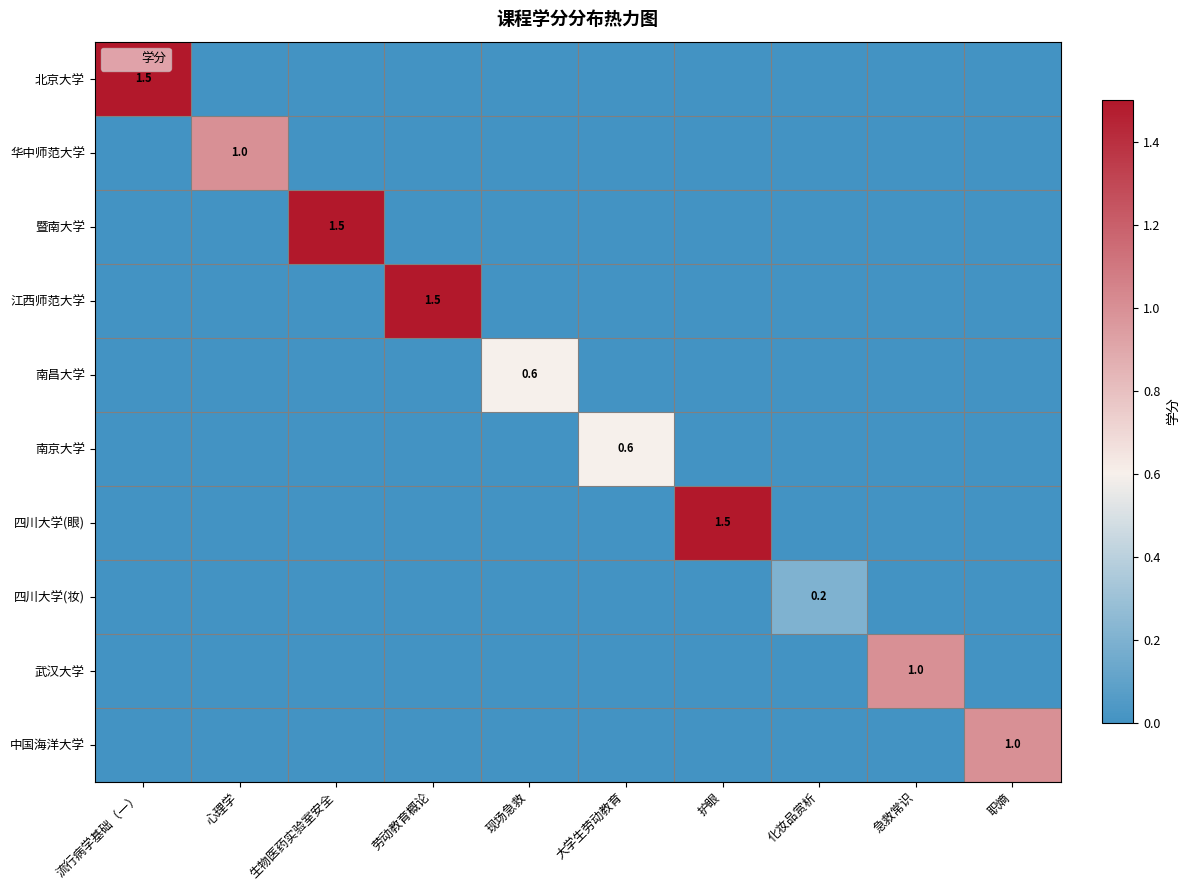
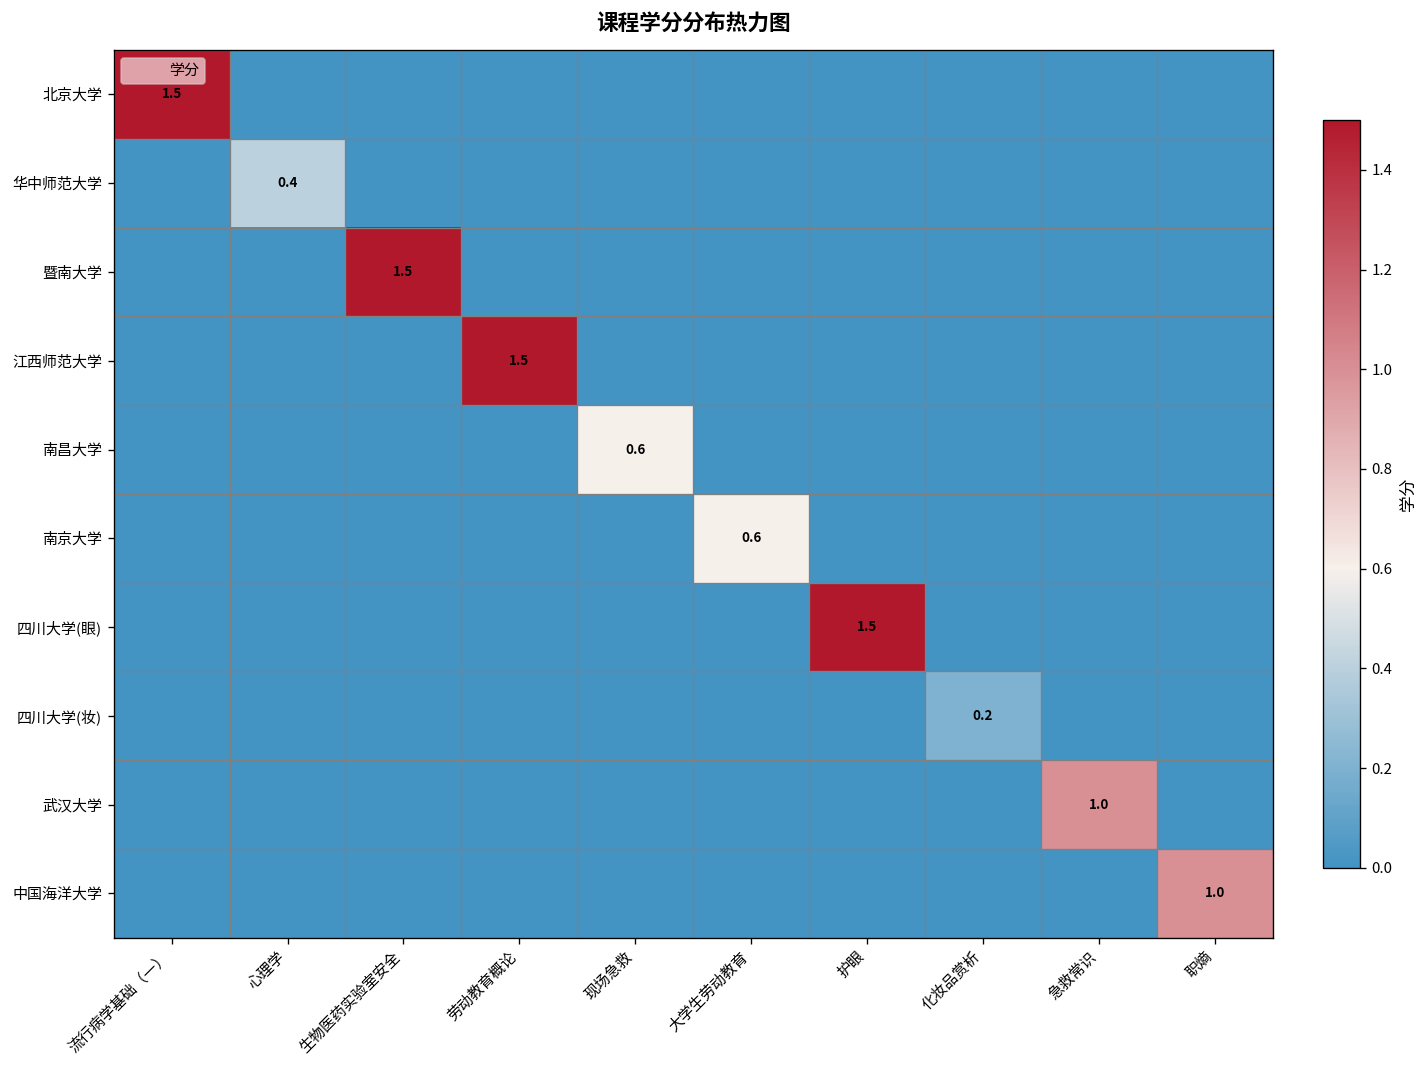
华中师范大学, 心理学: 1.0 -> 0.4
